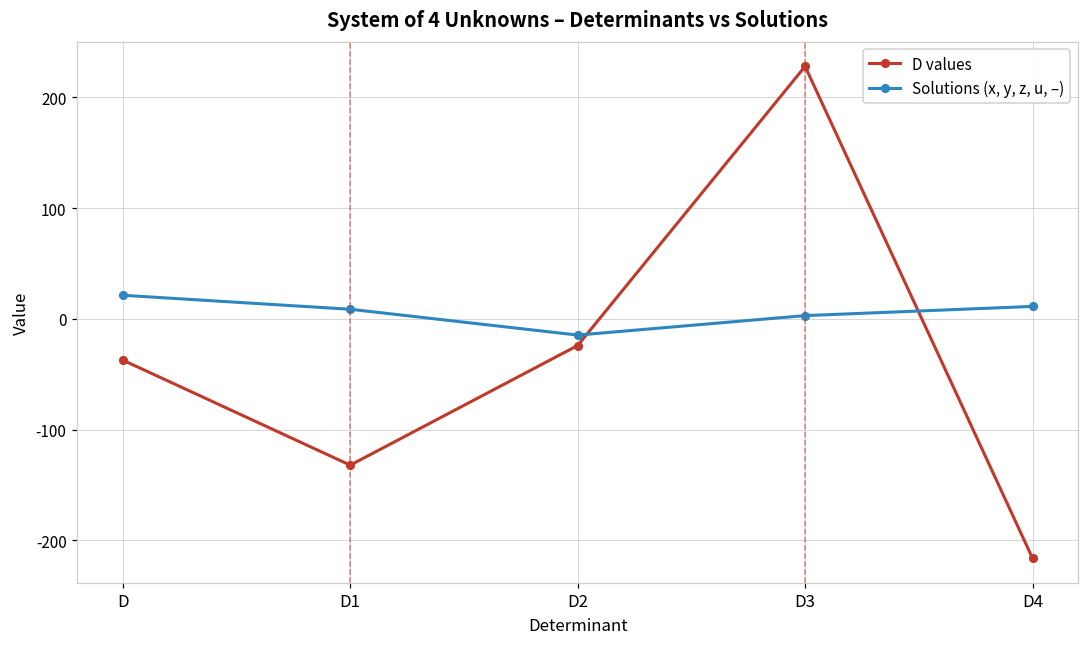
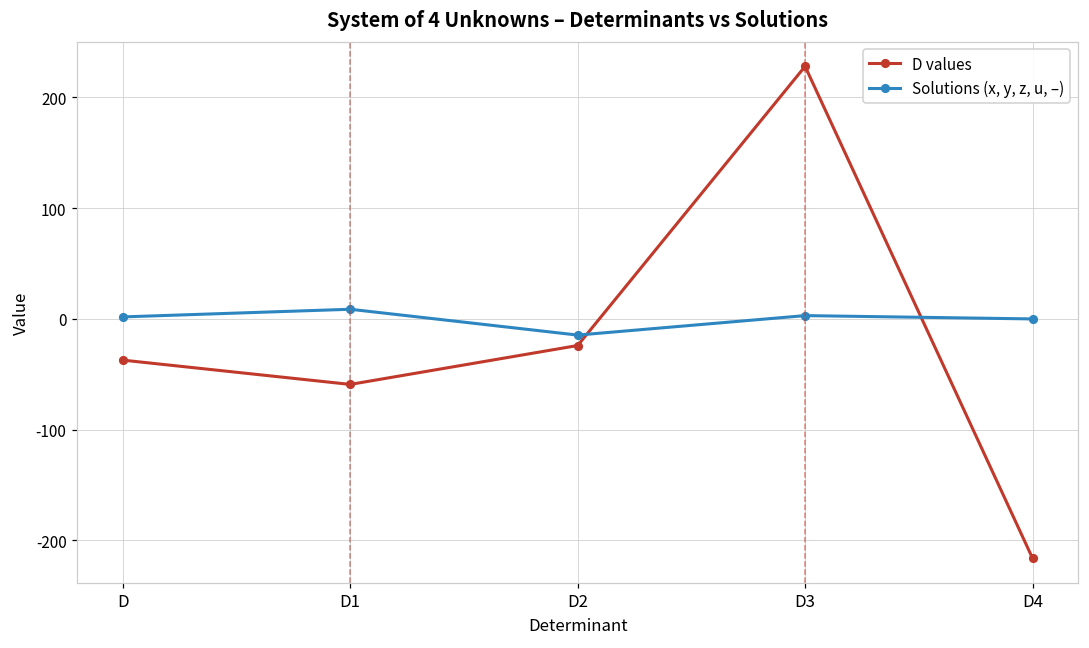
Solutions (x, y, z, u, –), D: 21 -> 2
D values, D1: -132 -> -59
Solutions (x, y, z, u, –), D4: 11 -> 0
